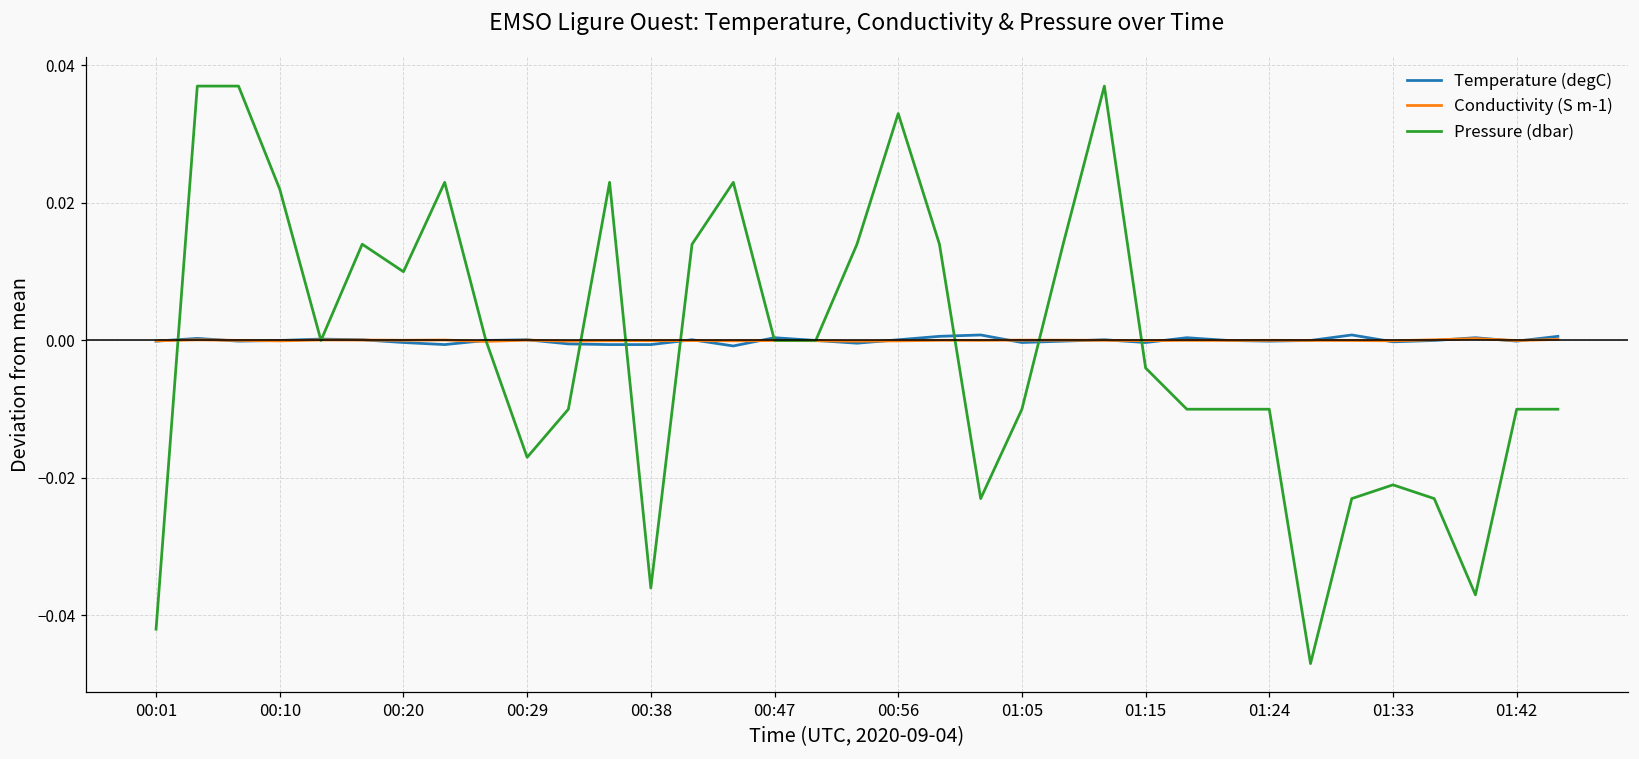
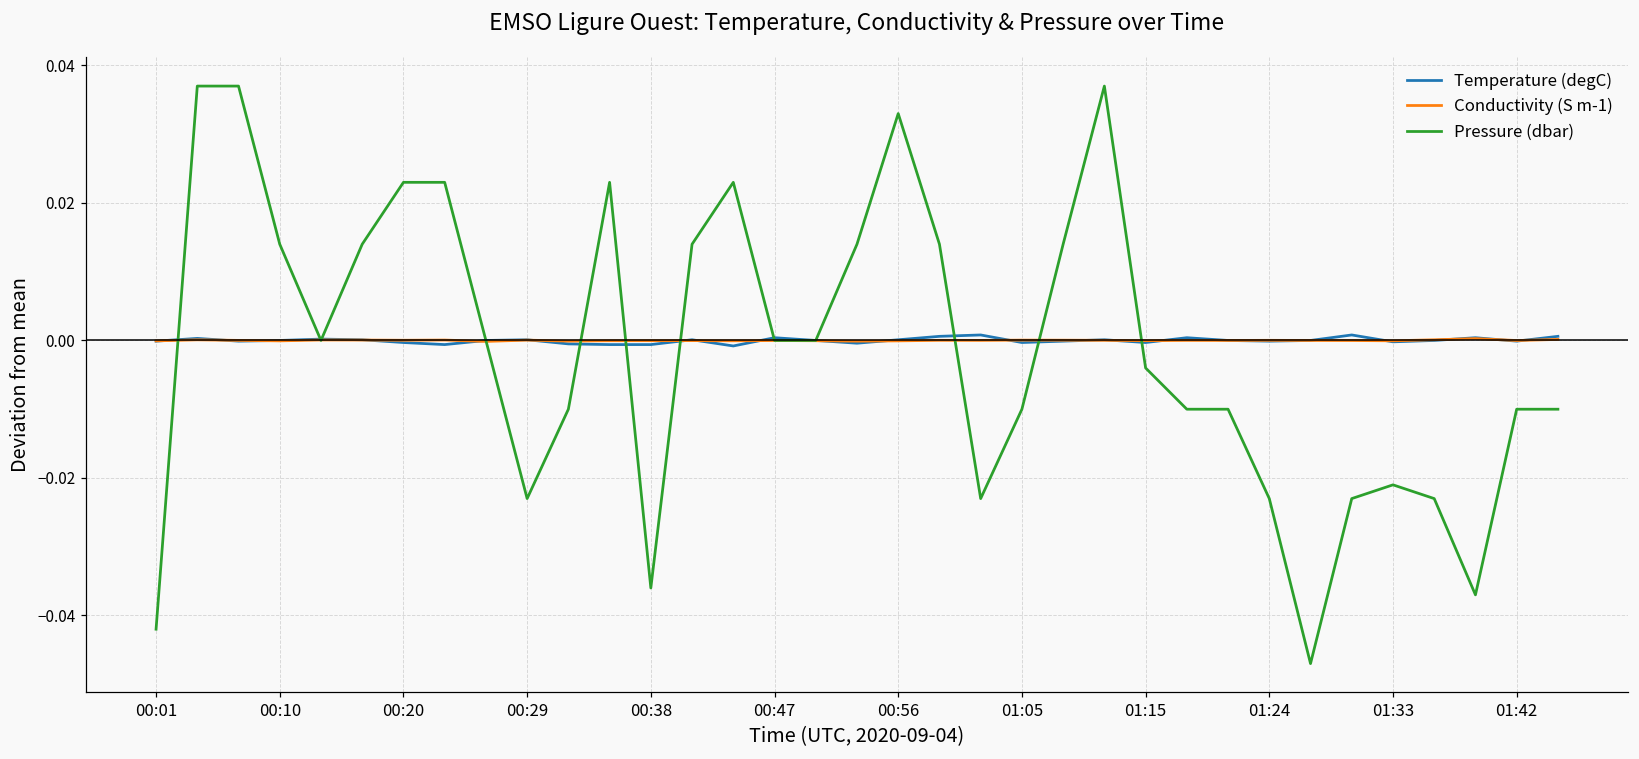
Pressure (dbar), 00:10: 0.022 -> 0.014
Pressure (dbar), 00:20: 0.010 -> 0.023
Pressure (dbar), 00:29: -0.017 -> -0.023
Pressure (dbar), 01:24: -0.010 -> -0.023
